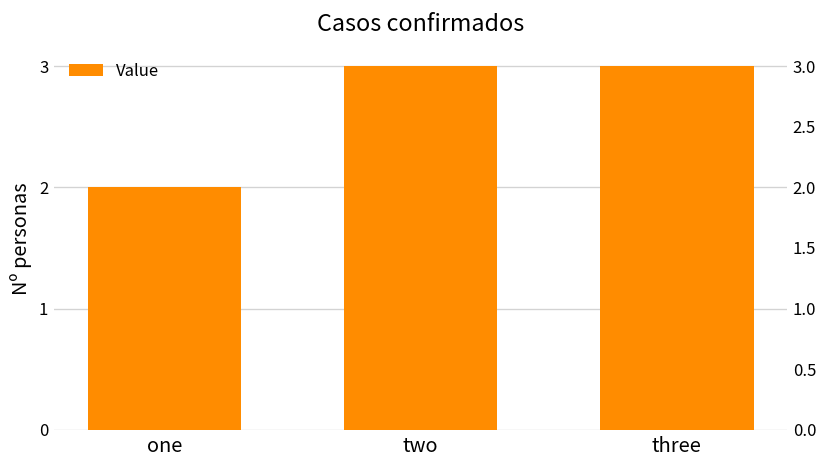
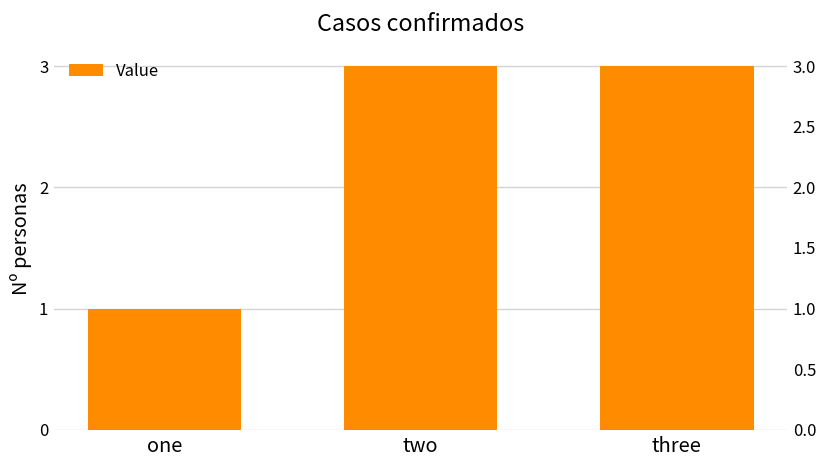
one: 2 -> 1
